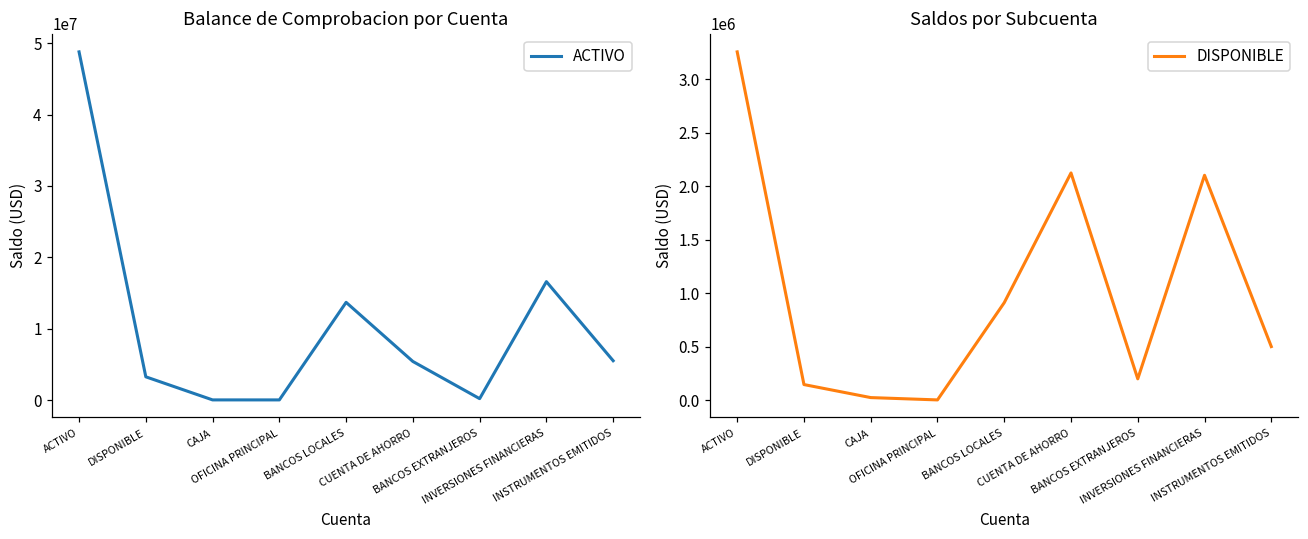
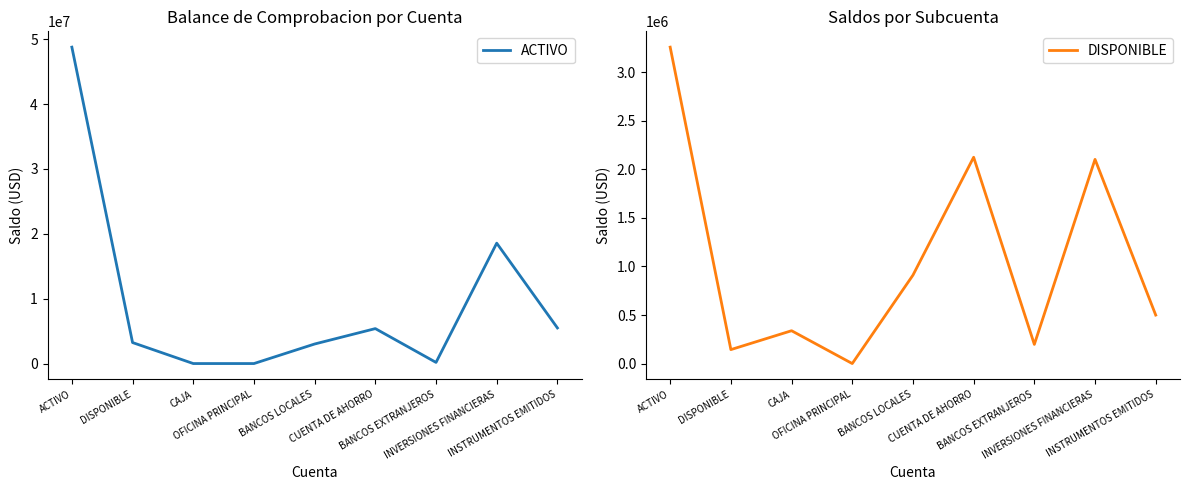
Balance de Comprobacion por Cuenta, BANCOS LOCALES: 14000000 -> 3000000
Balance de Comprobacion por Cuenta, INVERSIONES FINANCIERAS: 17000000 -> 19000000
Saldos por Subcuenta, CAJA: 0 -> 300000
